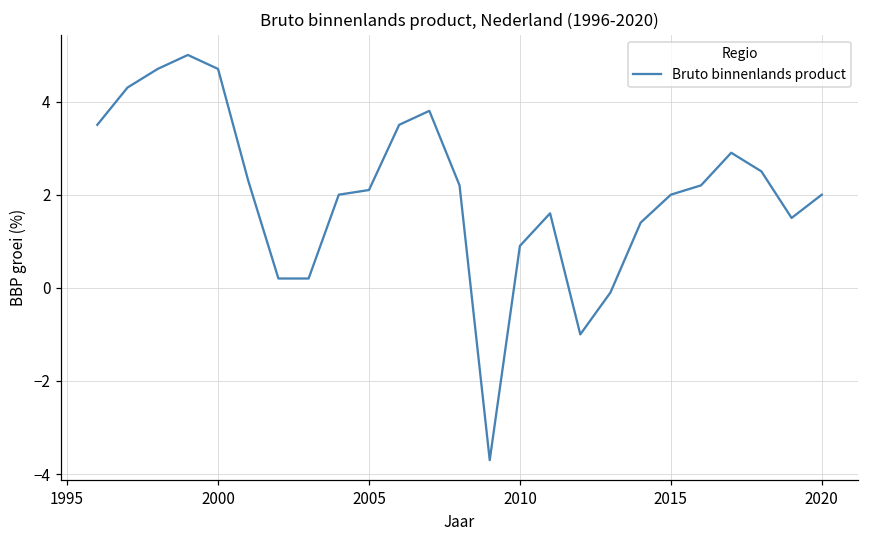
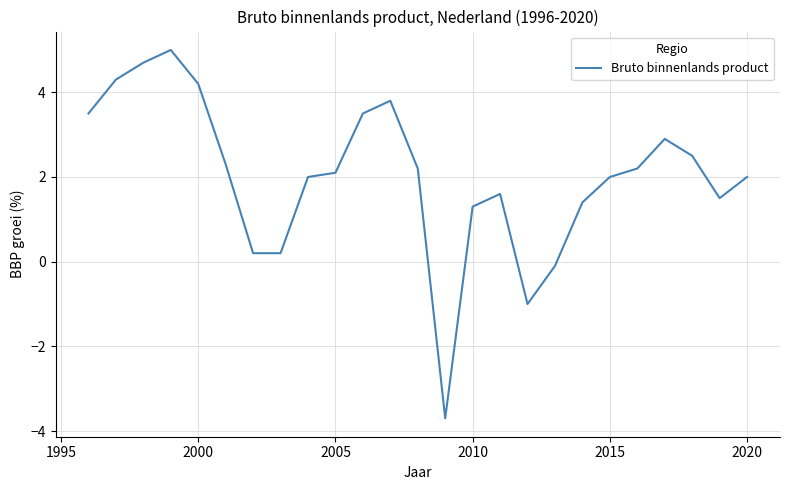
2000: 4.7 -> 4.2
2010: 0.9 -> 1.3
